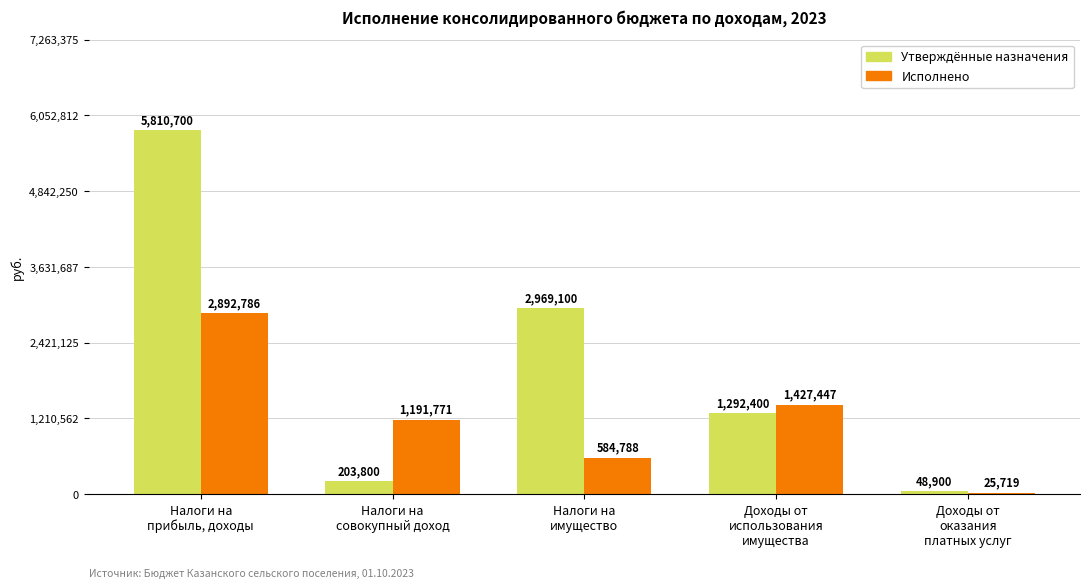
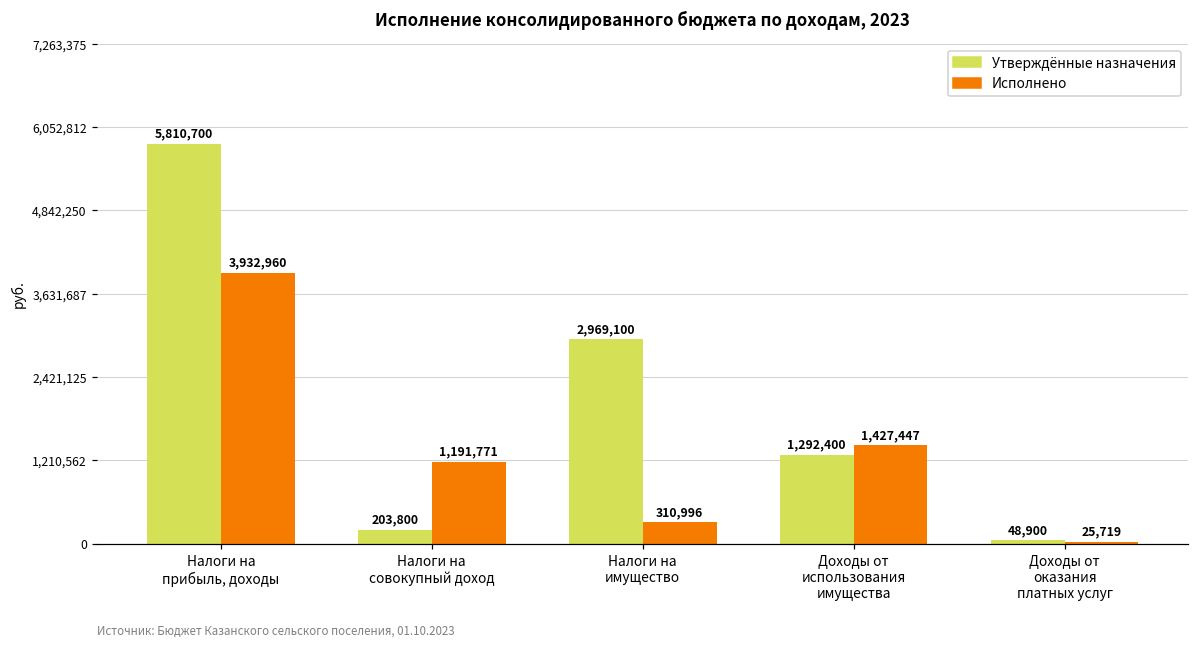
Исполнено, Налоги на прибыль, доходы: 2,892,786 -> 3,932,960
Исполнено, Налоги на имущество: 584,788 -> 310,996
